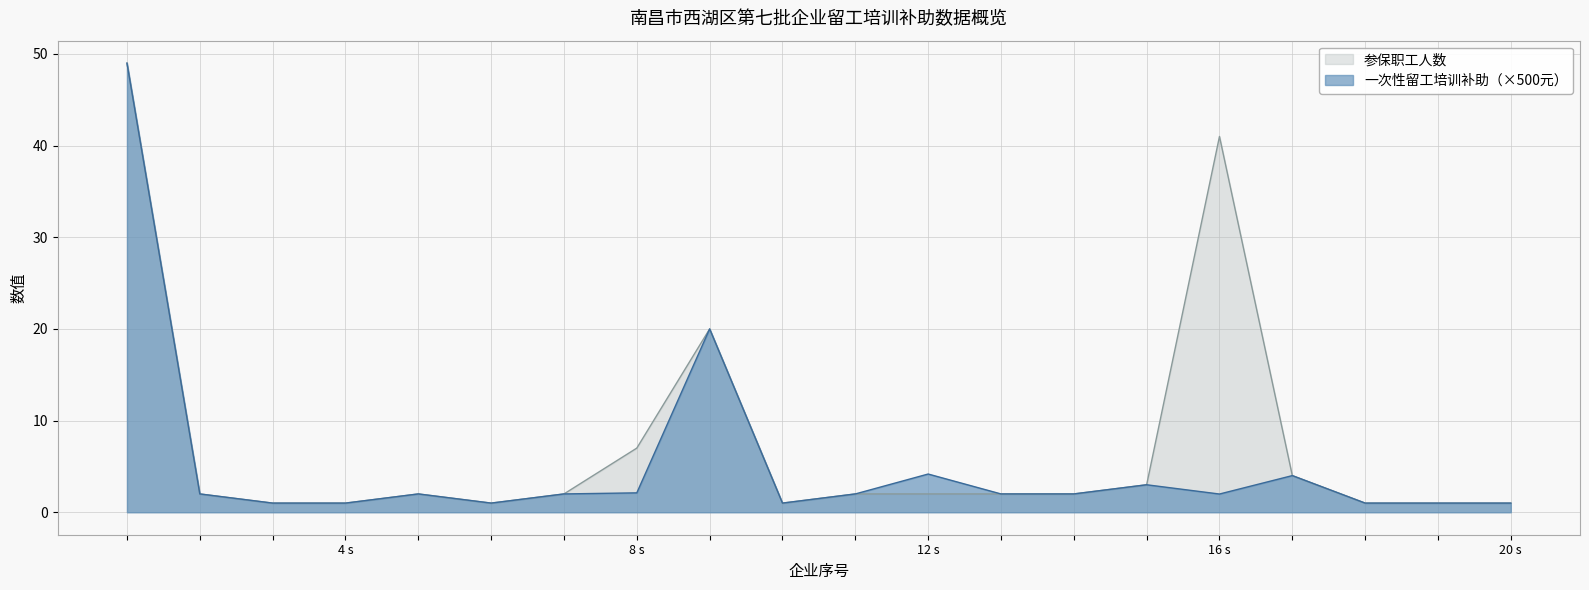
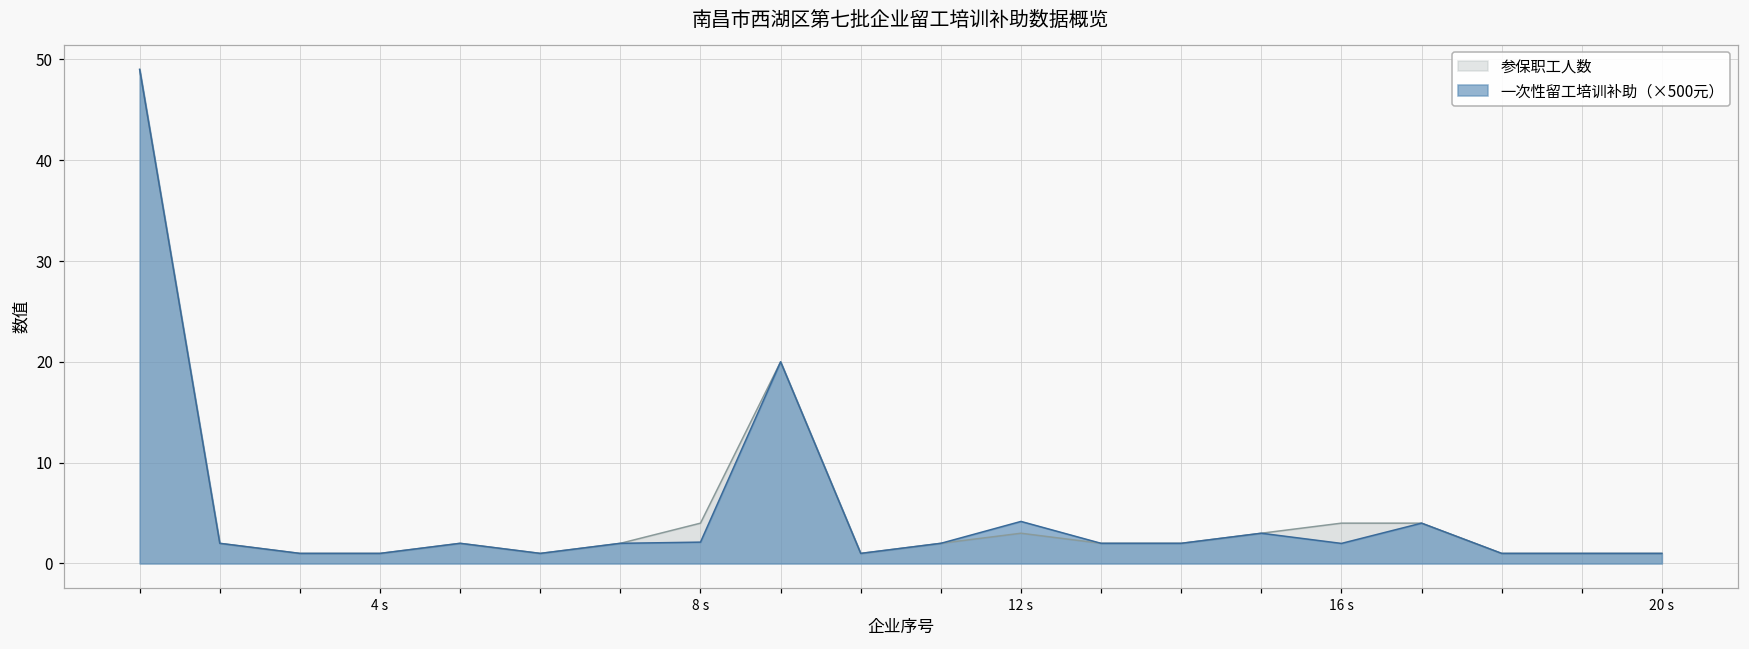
参保职工人数, 8 s: 7 -> 4
参保职工人数, 12 s: 2 -> 3
参保职工人数, 16 s: 41 -> 4
